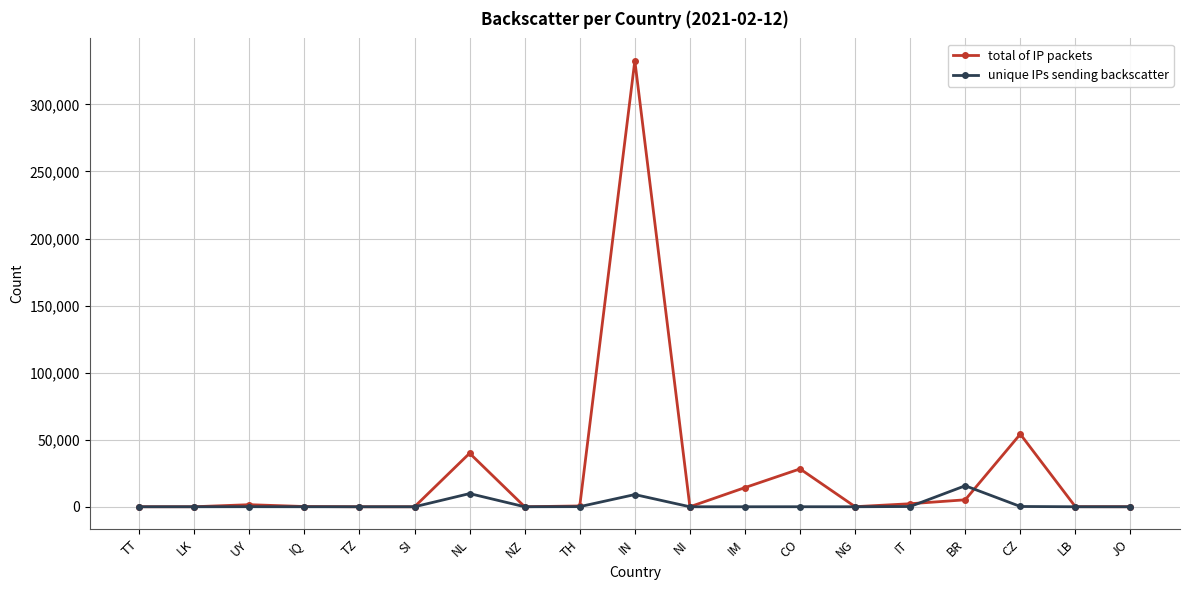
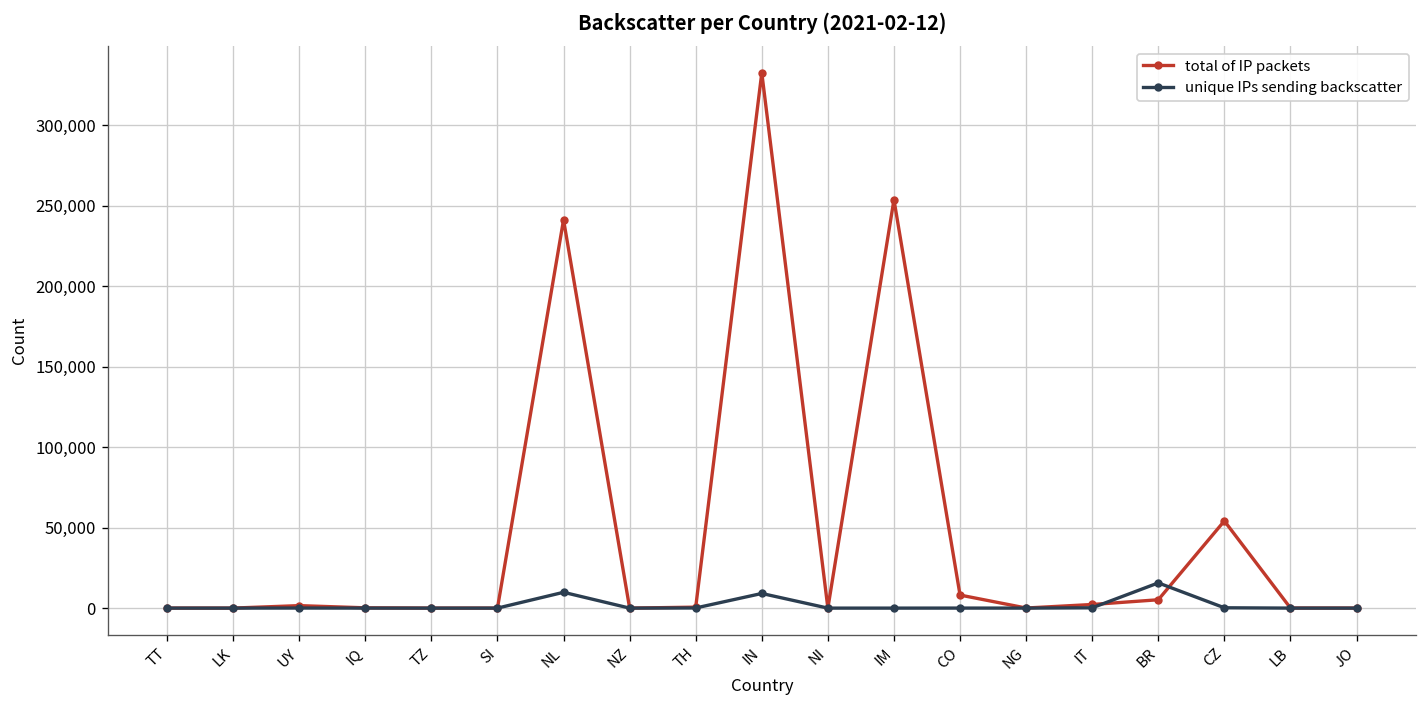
total of IP packets, NL: 40,000 -> 241,000
total of IP packets, IM: 14,000 -> 254,000
total of IP packets, CO: 28,000 -> 8,000
